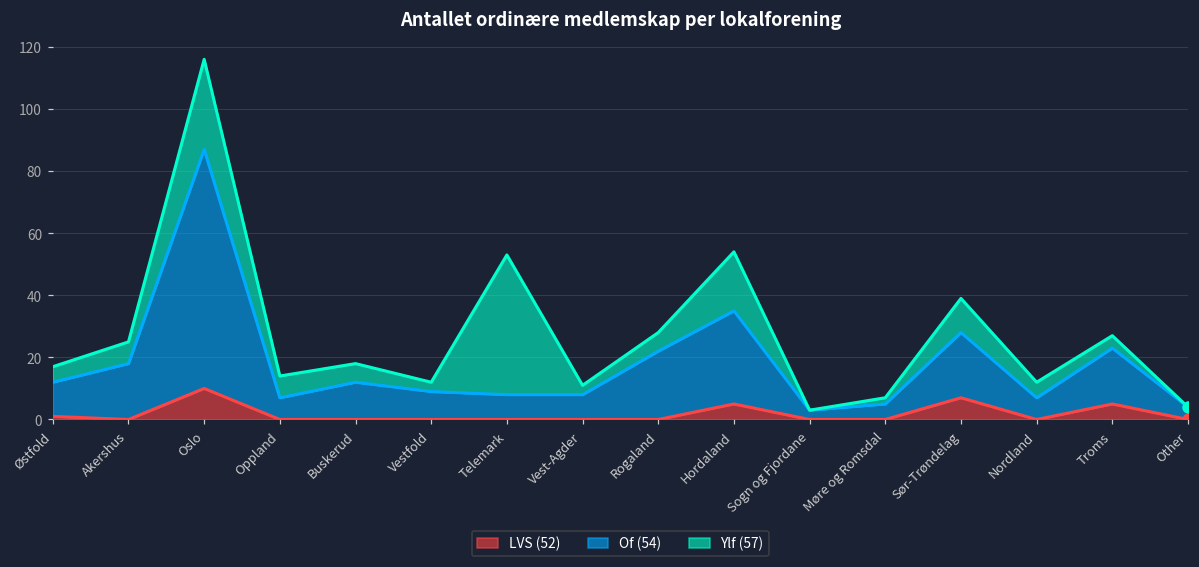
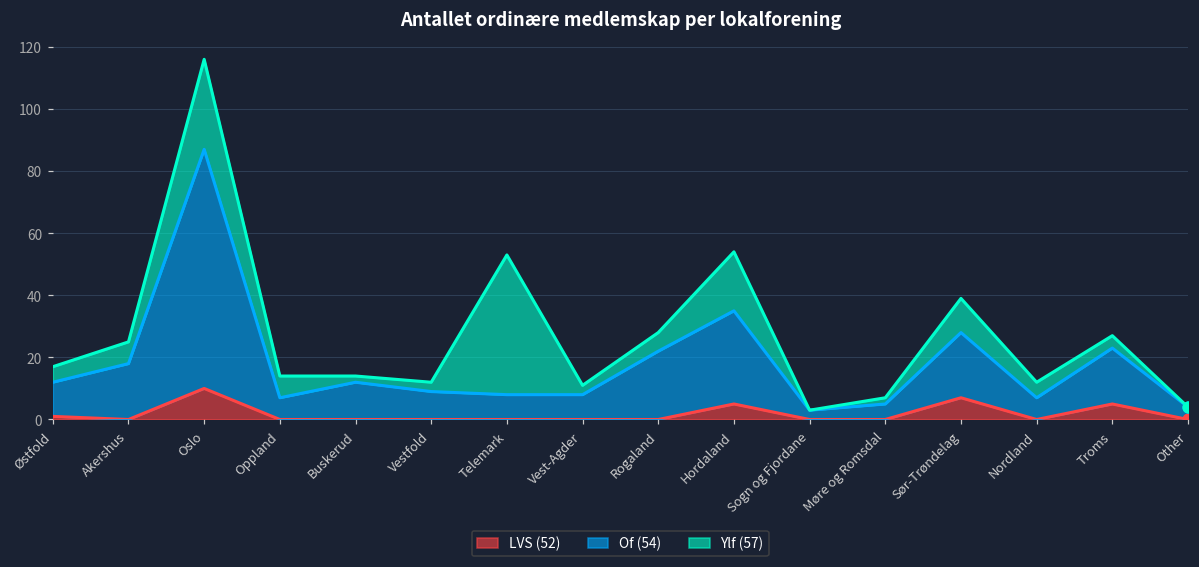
Ylf (57), Buskerud: 6 -> 2
